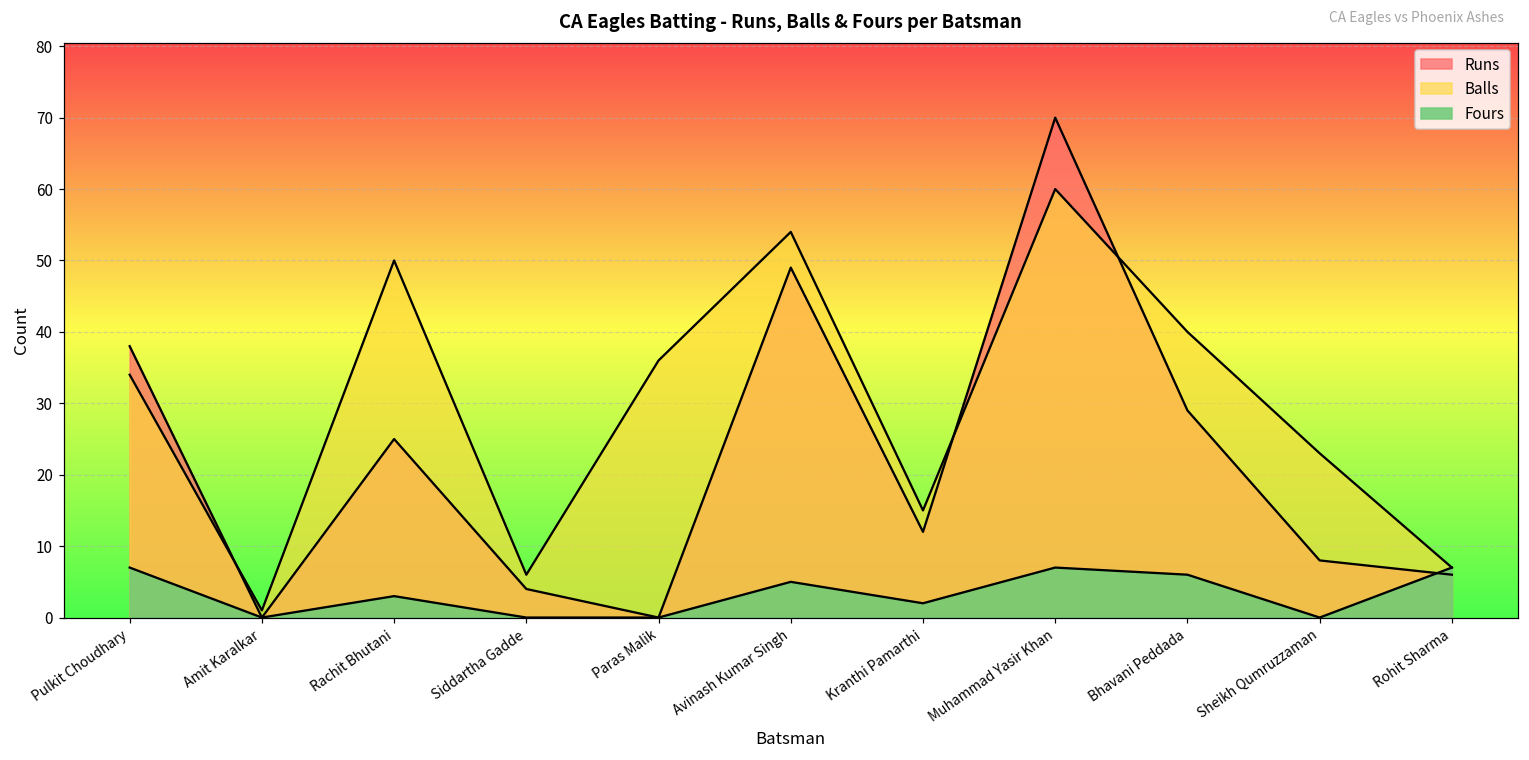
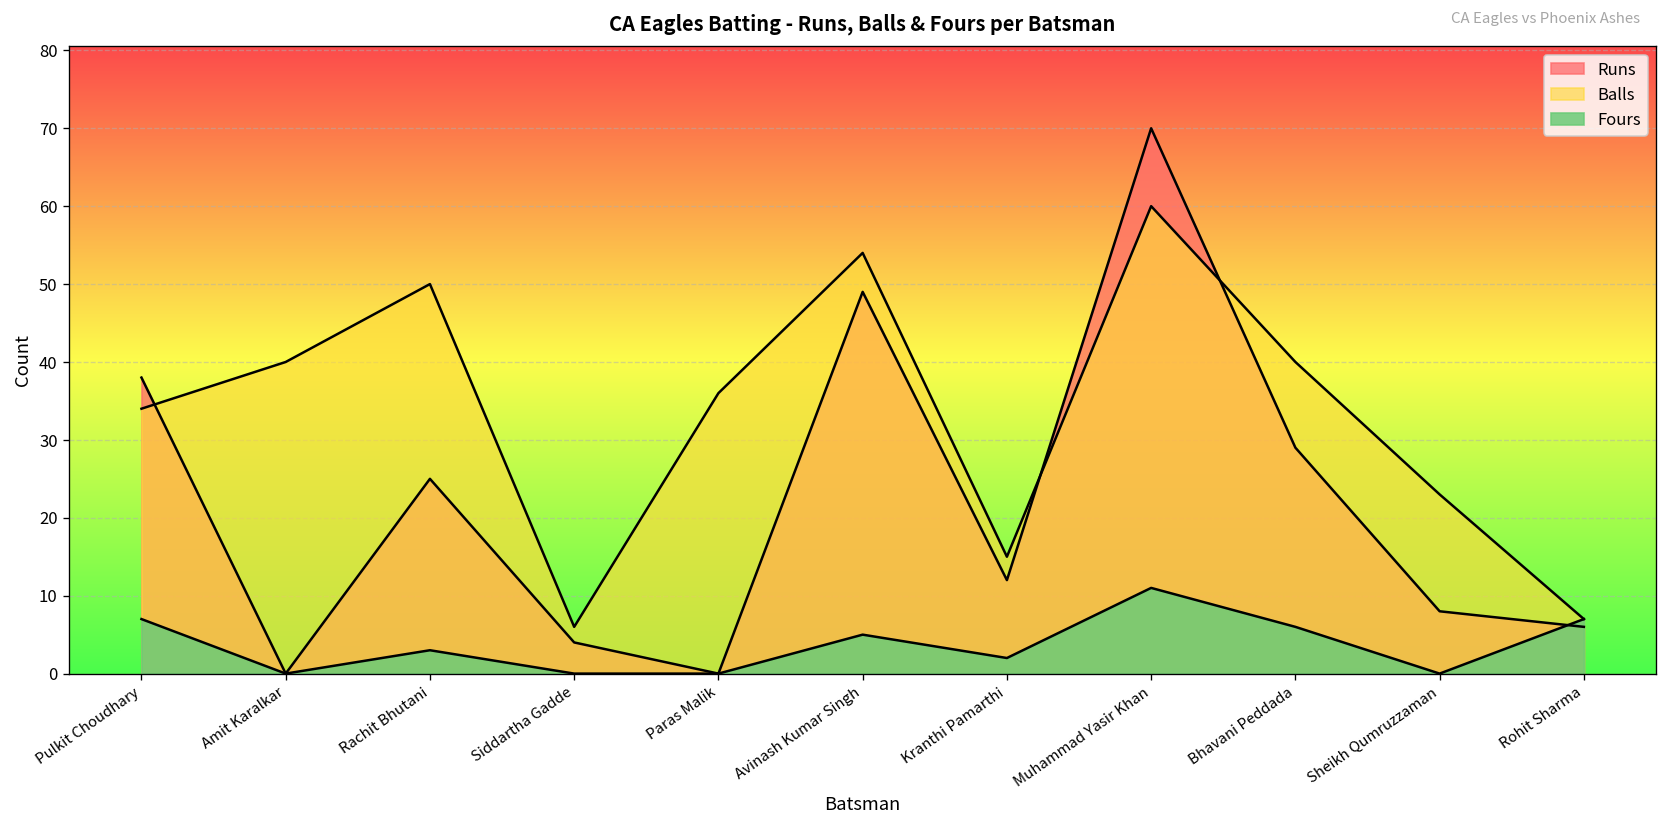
Balls, Amit Karalkar: 1 -> 40
Fours, Muhammad Yasir Khan: 7 -> 11
